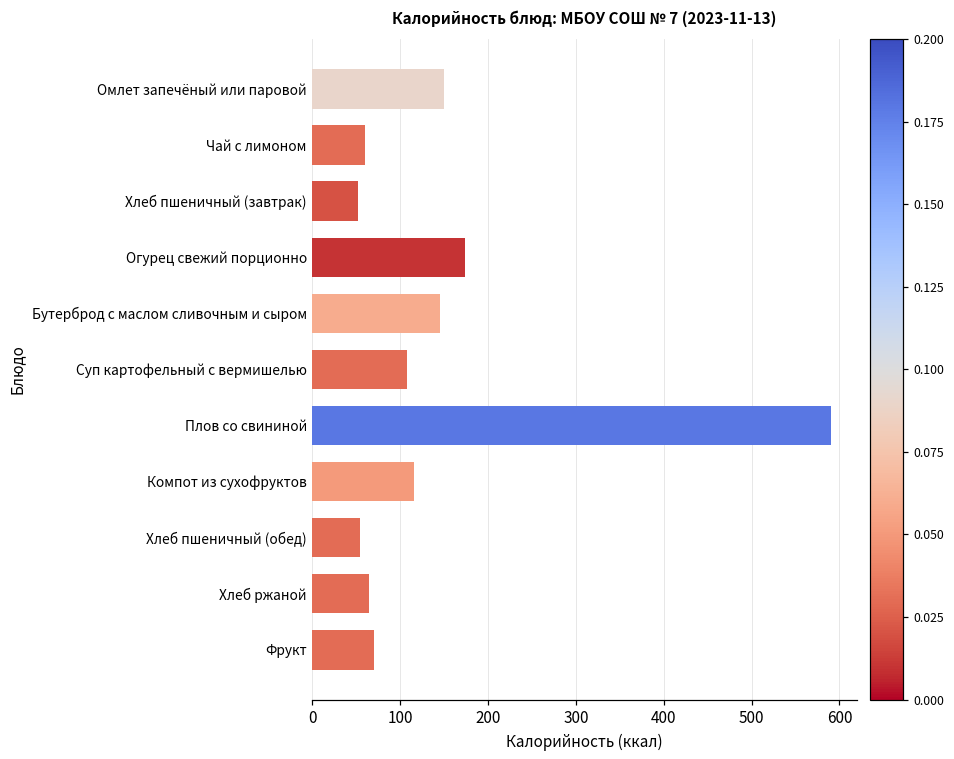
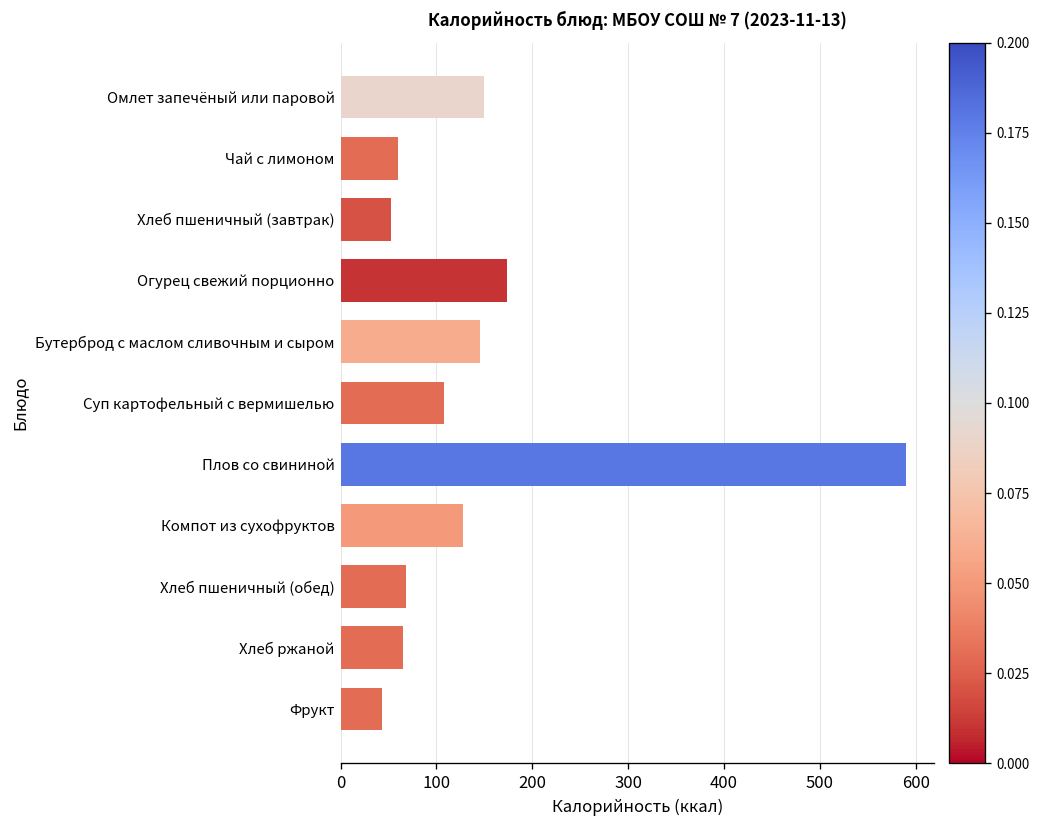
Компот из сухофруктов: 120 -> 130
Хлеб пшеничный (обед): 50 -> 70
Фрукт: 70 -> 40
